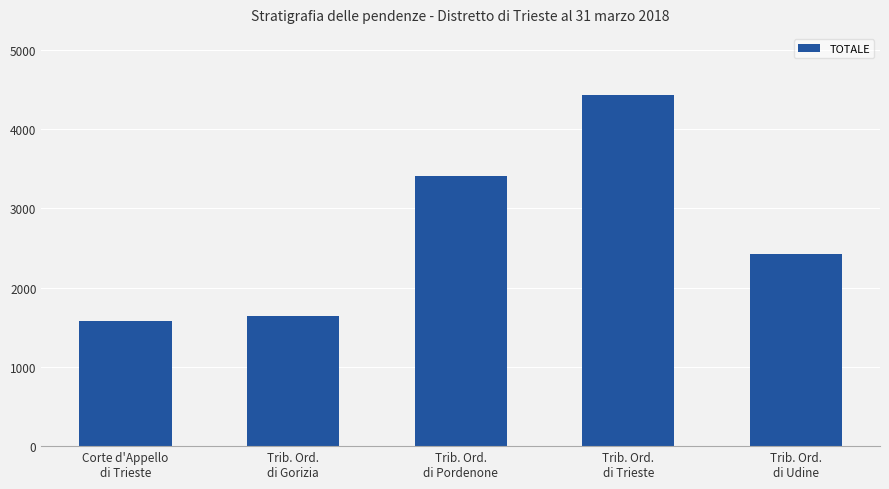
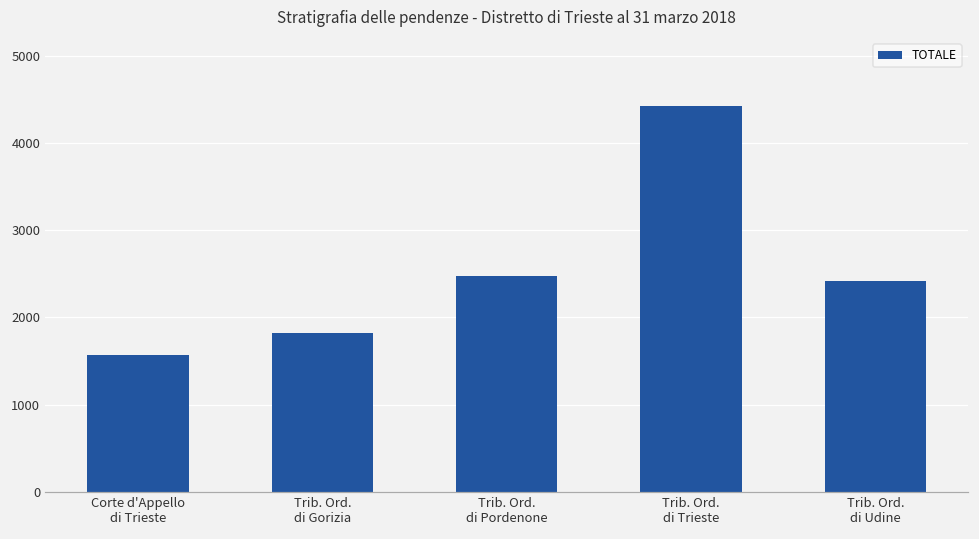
Trib. Ord. di Gorizia: 1600 -> 1800
Trib. Ord. di Pordenone: 3400 -> 2500
